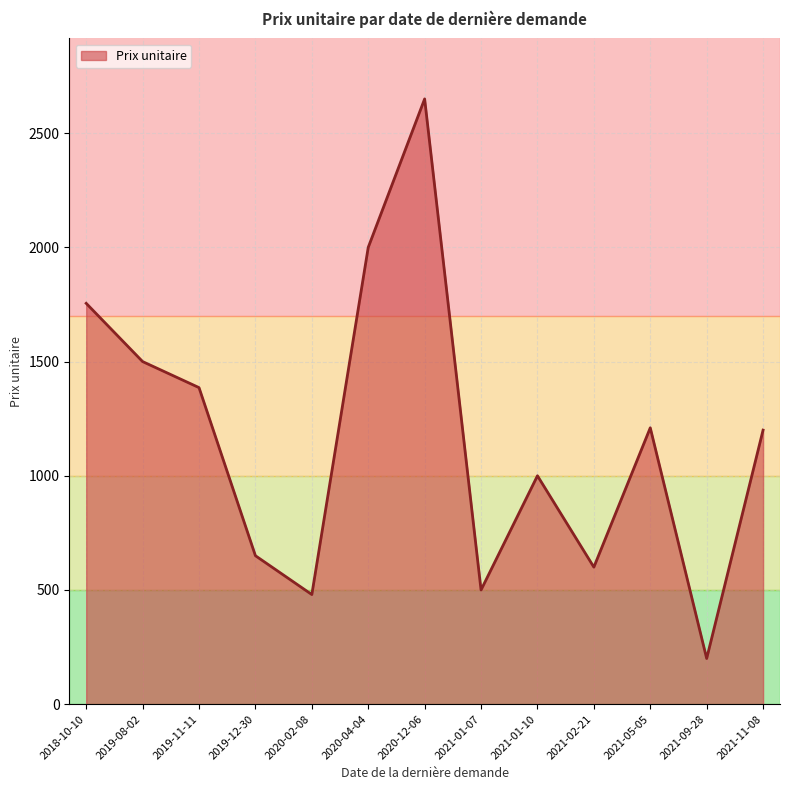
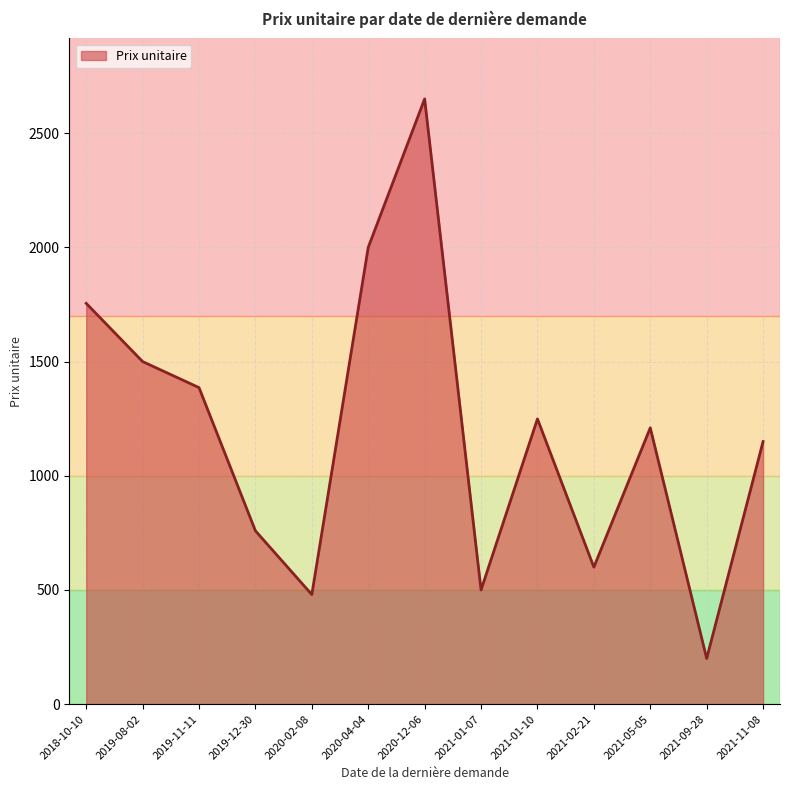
2019-12-30: 650 -> 760
2021-01-10: 1000 -> 1250
2021-11-08: 1200 -> 1150
